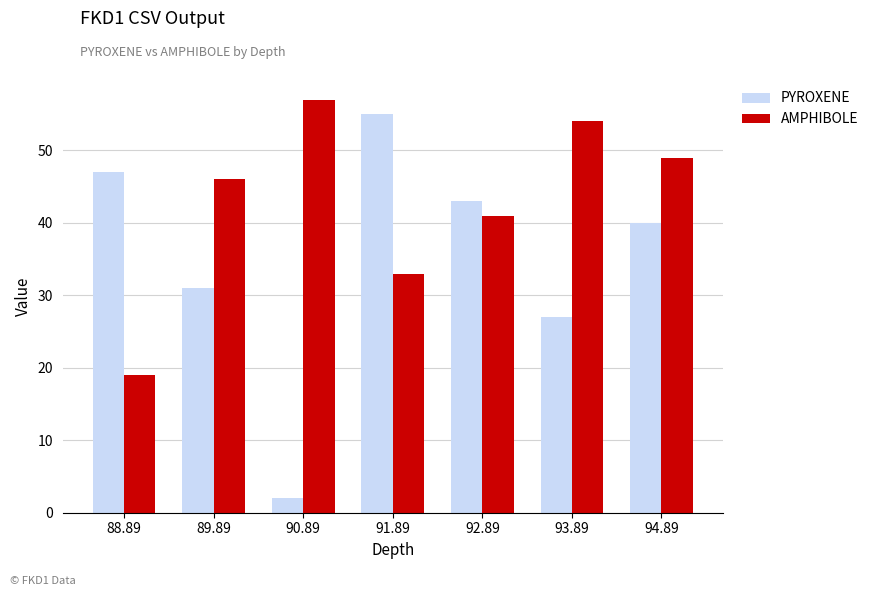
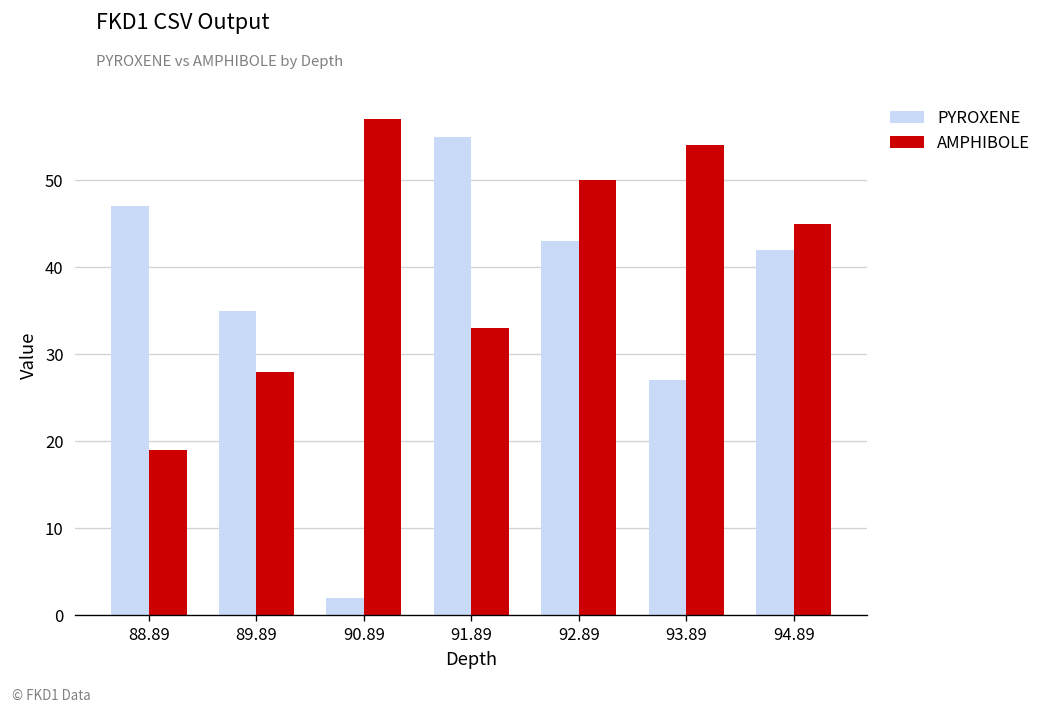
PYROXENE, 89.89: 31 -> 35
AMPHIBOLE, 89.89: 46 -> 28
AMPHIBOLE, 92.89: 41 -> 50
PYROXENE, 94.89: 40 -> 42
AMPHIBOLE, 94.89: 49 -> 45
